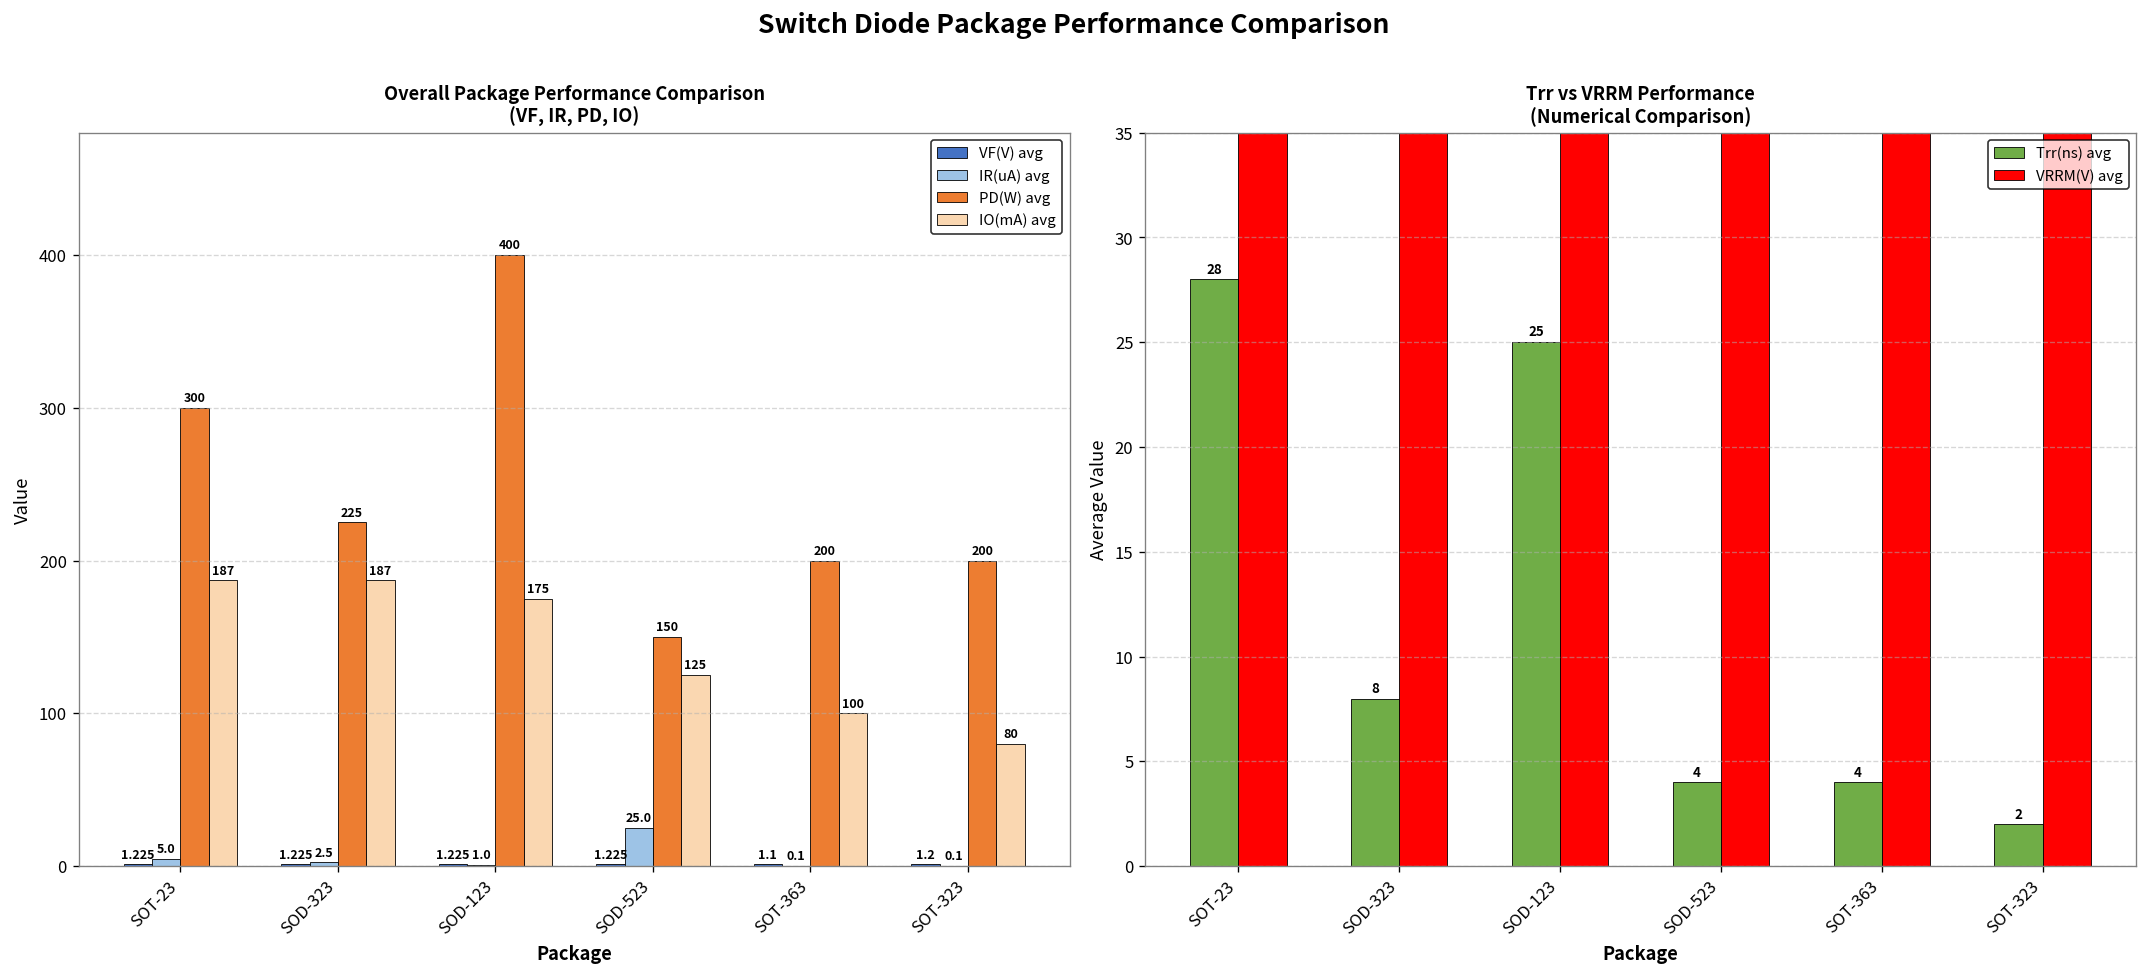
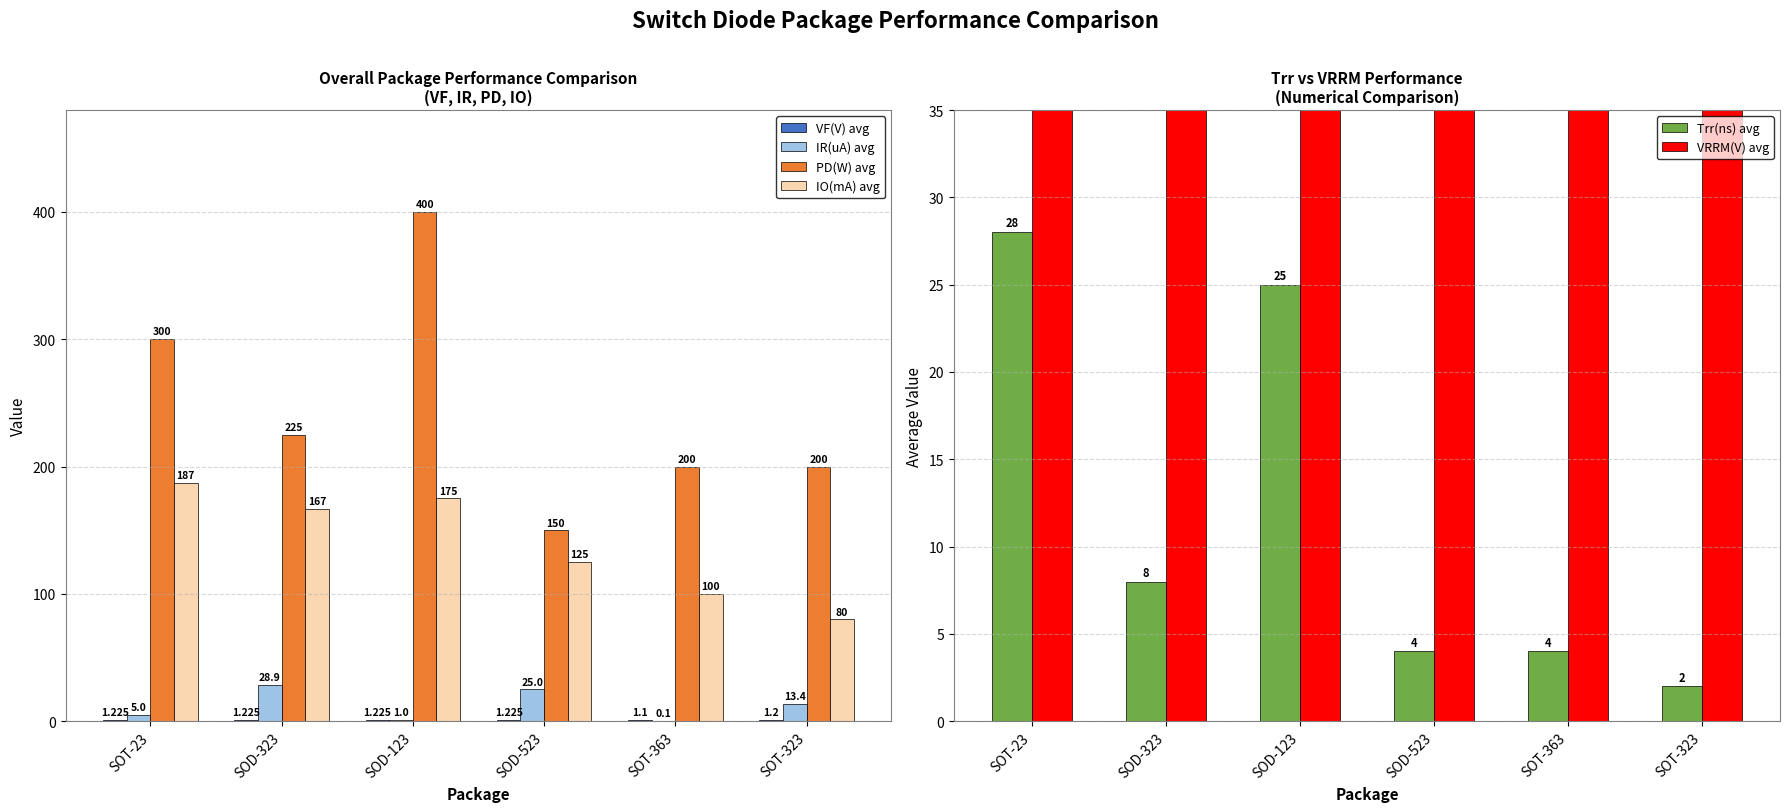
Overall Package Performance Comparison (VF, IR, PD, IO), IR(uA) avg, SOD-323: 2.5 -> 28.9
Overall Package Performance Comparison (VF, IR, PD, IO), IO(mA) avg, SOD-323: 187 -> 167
Overall Package Performance Comparison (VF, IR, PD, IO), IR(uA) avg, SOT-323: 0.1 -> 13.4
